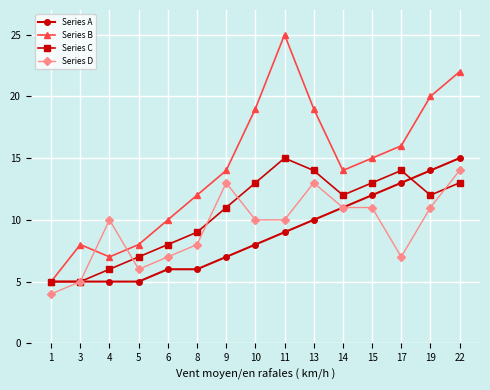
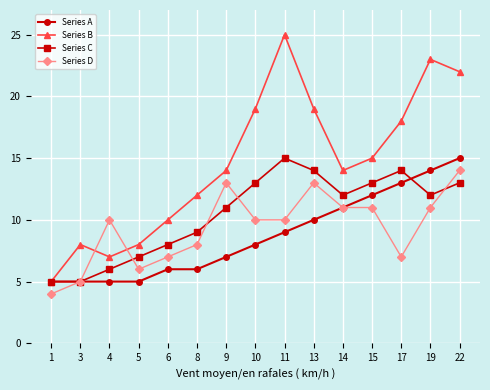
Series B, 17: 16 -> 18
Series B, 19: 20 -> 23
